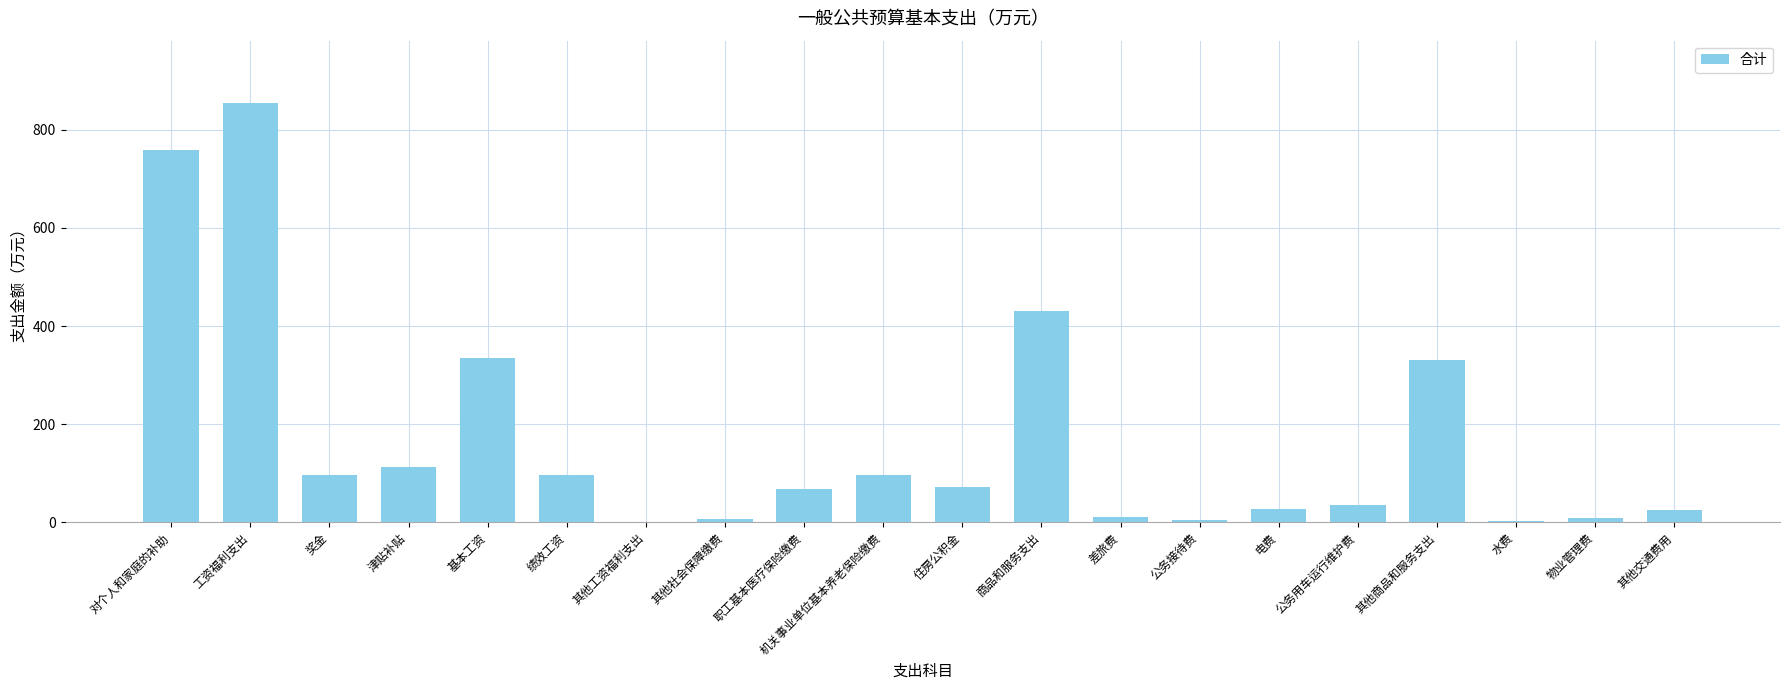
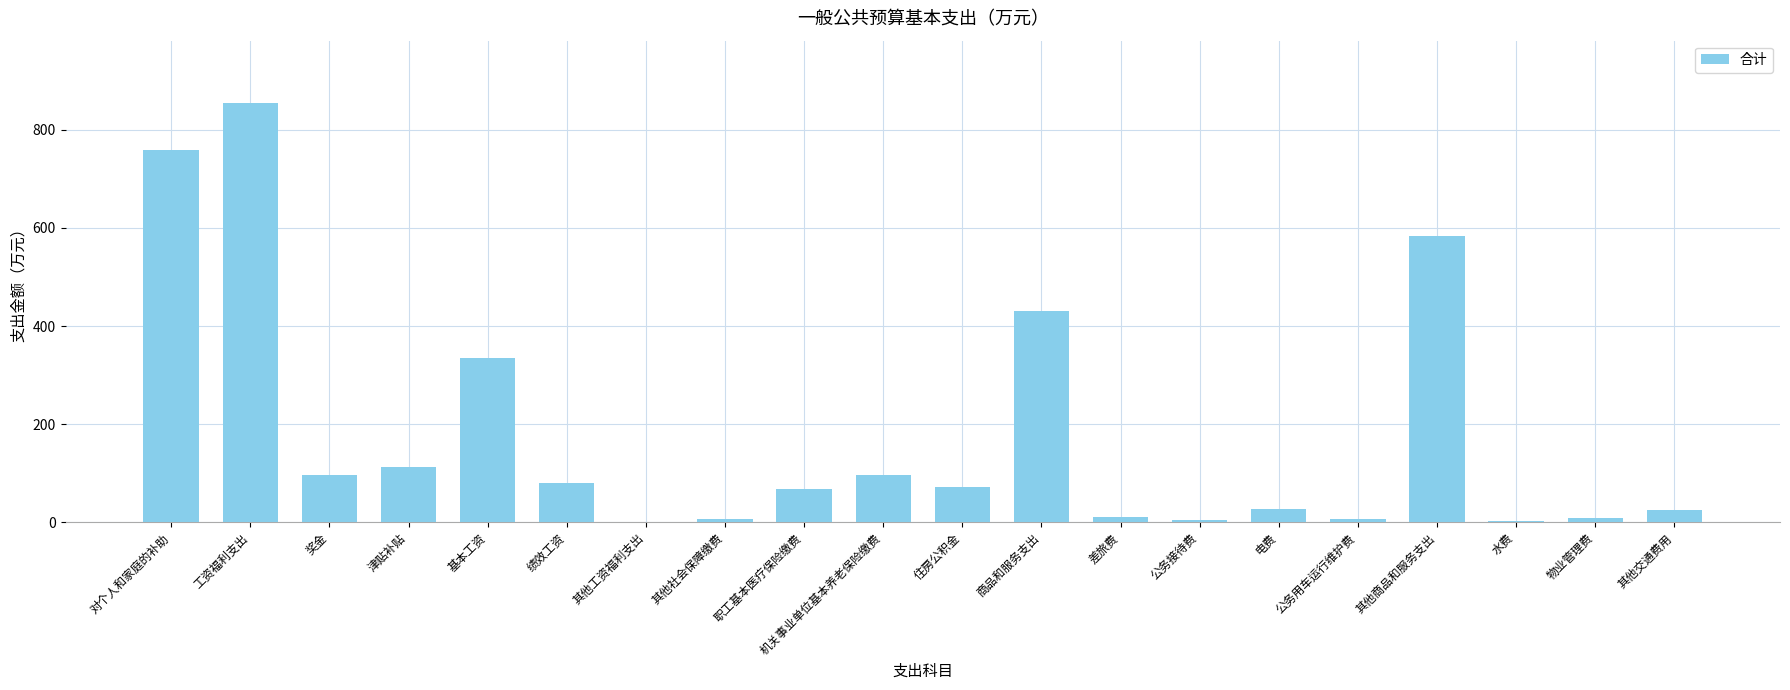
绩效工资: 100 -> 80
公务用车运行维护费: 30 -> 10
其他商品和服务支出: 330 -> 580
